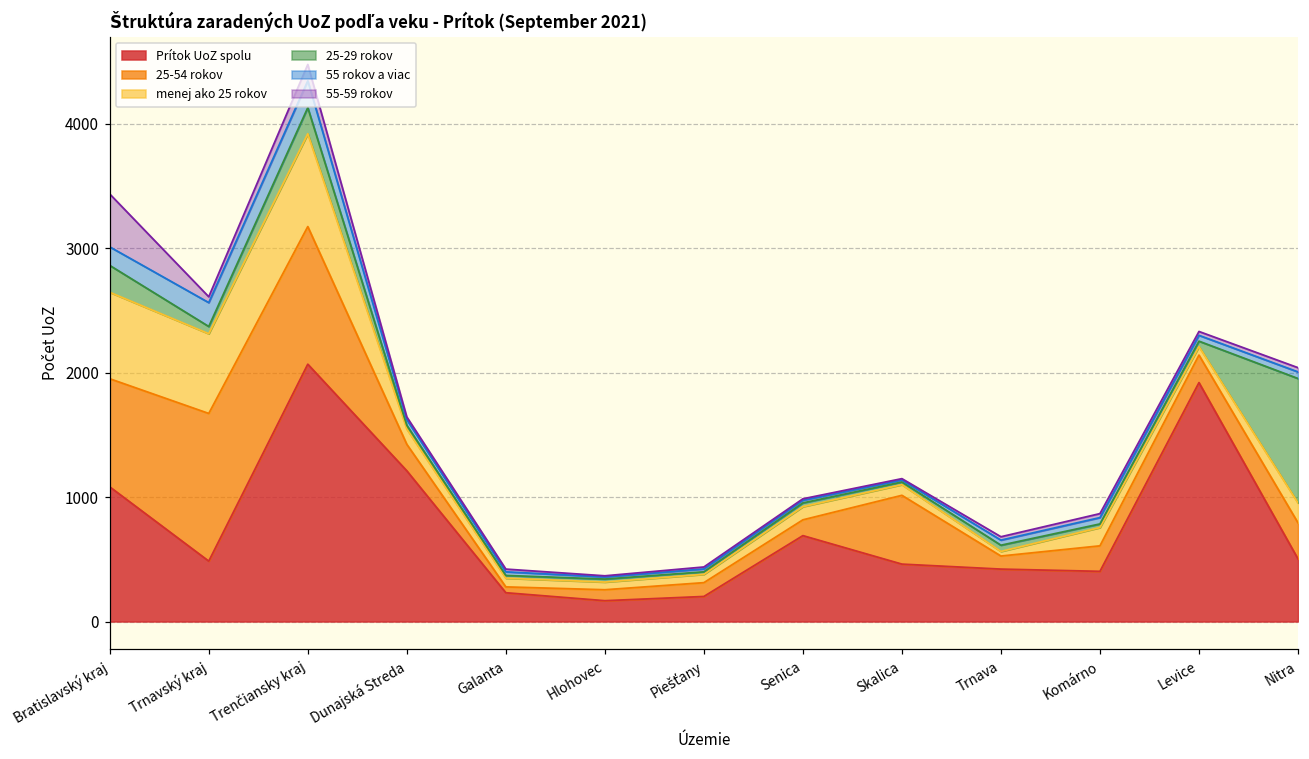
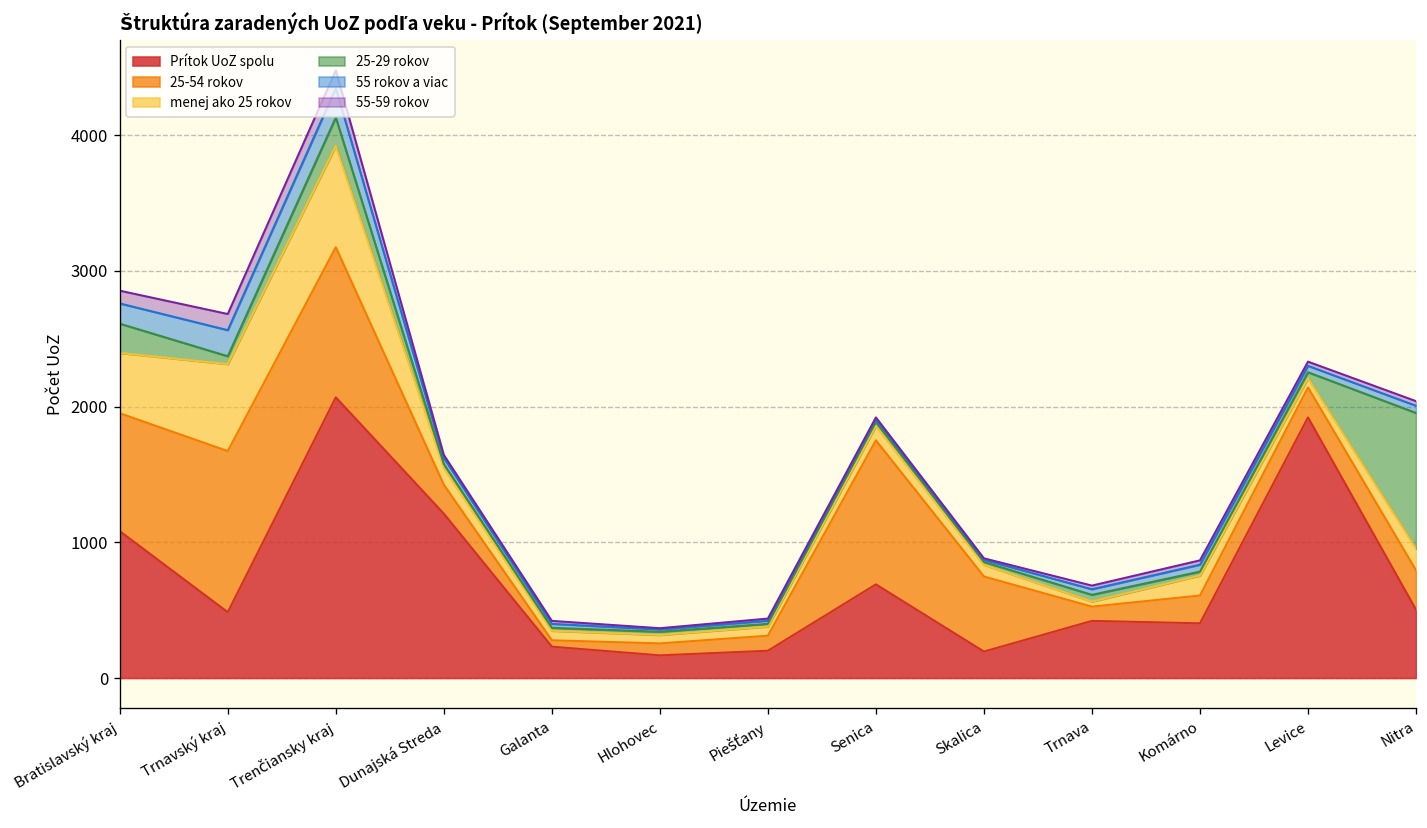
menej ako 25 rokov, Bratislavský kraj: 700 -> 440
55-59 rokov, Bratislavský kraj: 430 -> 90
55-59 rokov, Trnavský kraj: 50 -> 120
25-54 rokov, Senica: 130 -> 1060
Prítok UoZ spolu, Skalica: 460 -> 200
